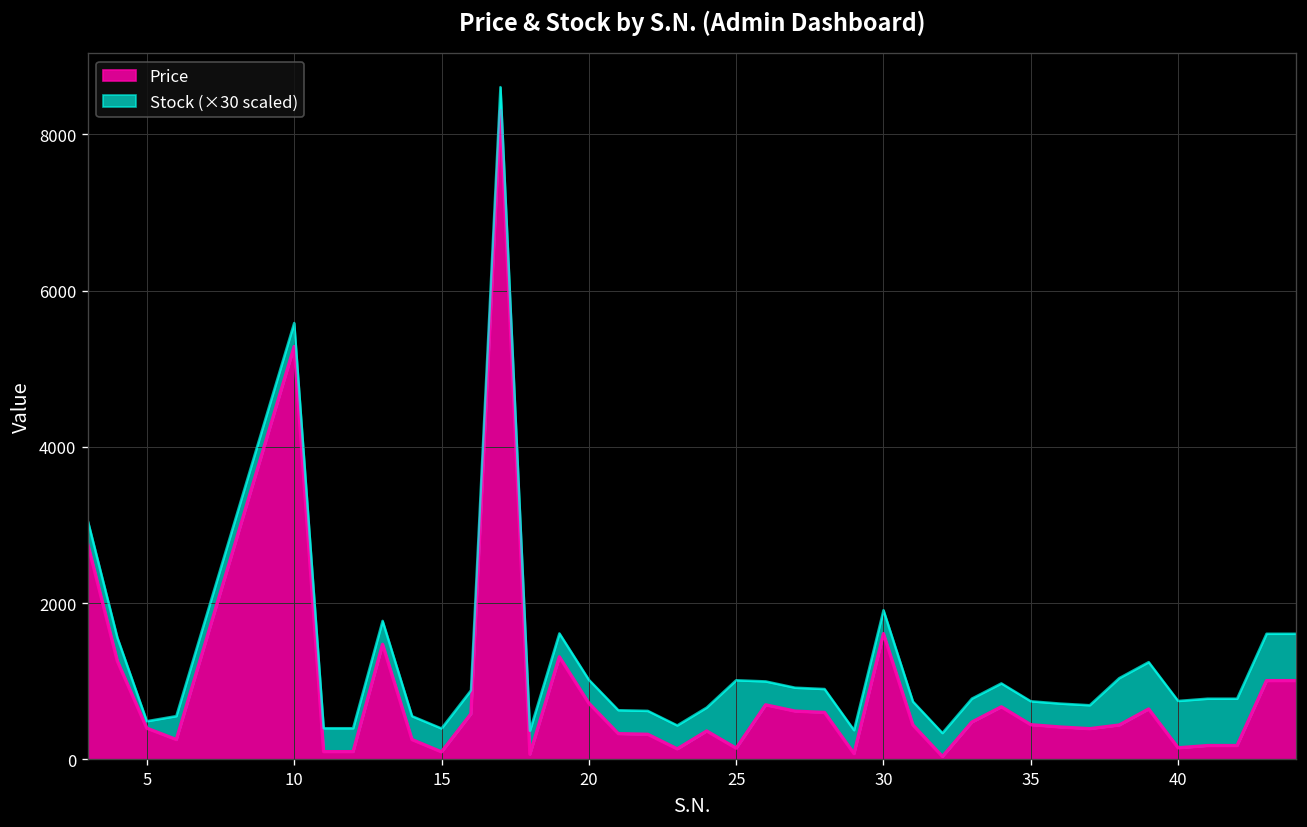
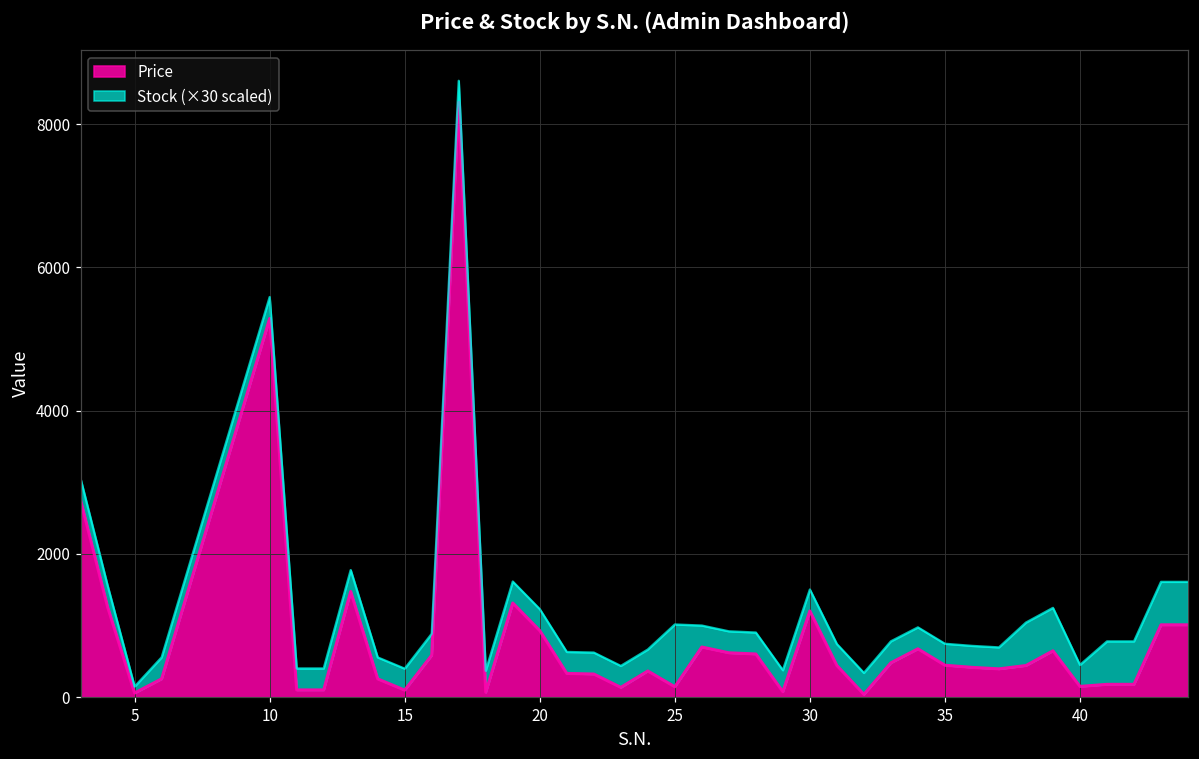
Price, 5: 400 -> 100
Price, 20: 700 -> 900
Price, 30: 1600 -> 1200
Stock (×30 scaled), 40: 600 -> 300
